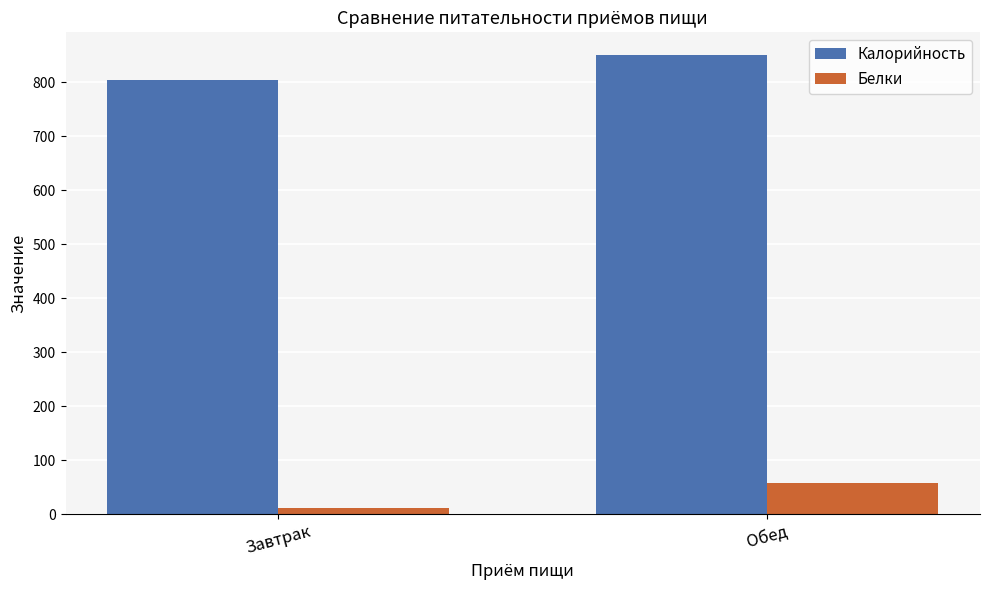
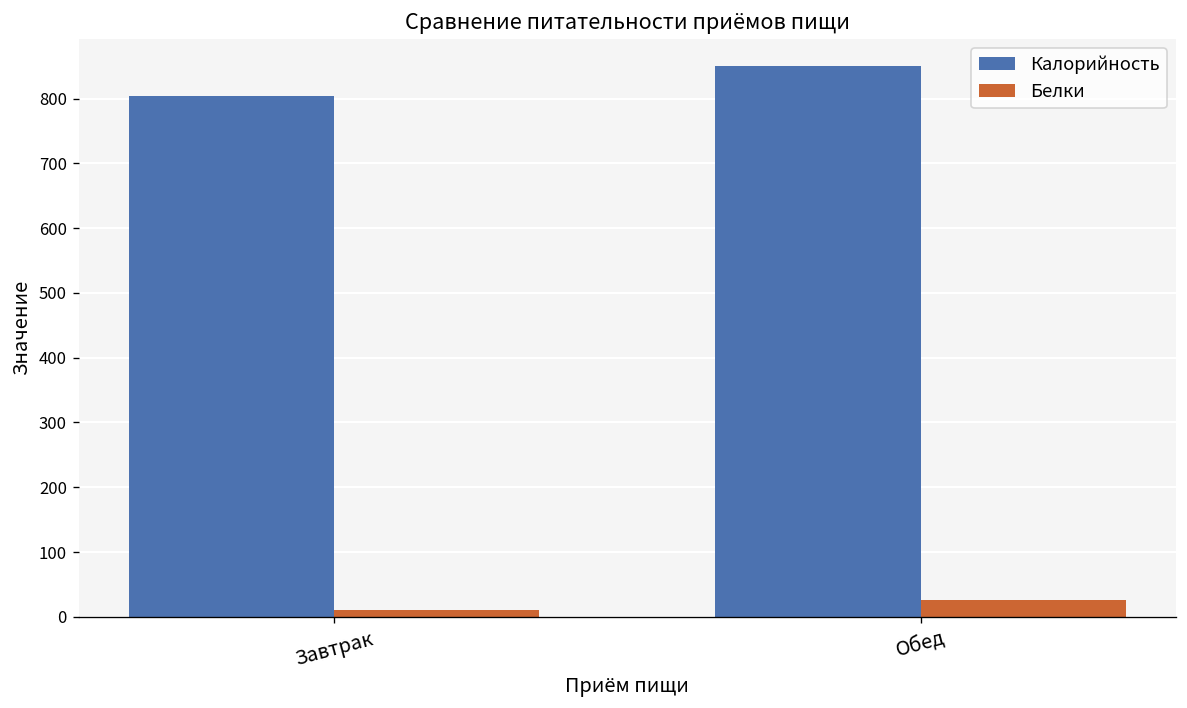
Белки, Обед: 60 -> 30
